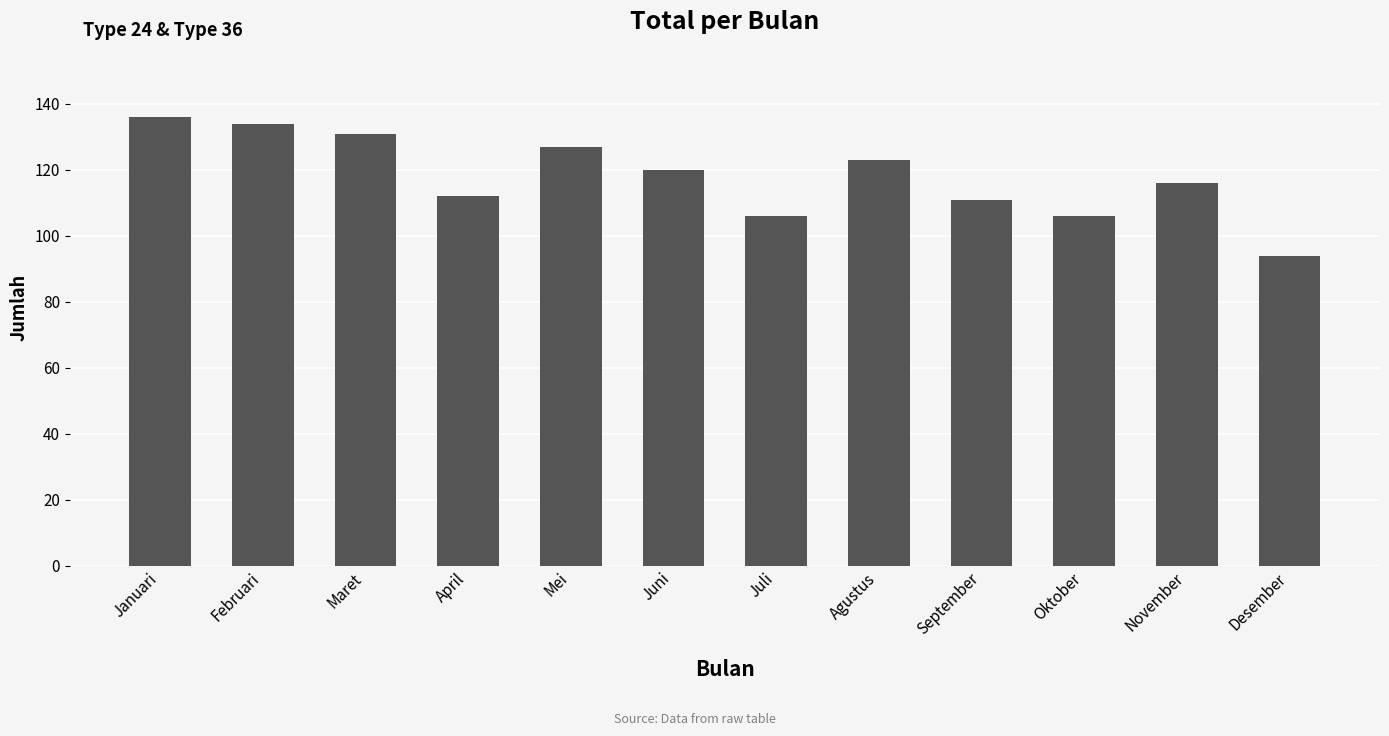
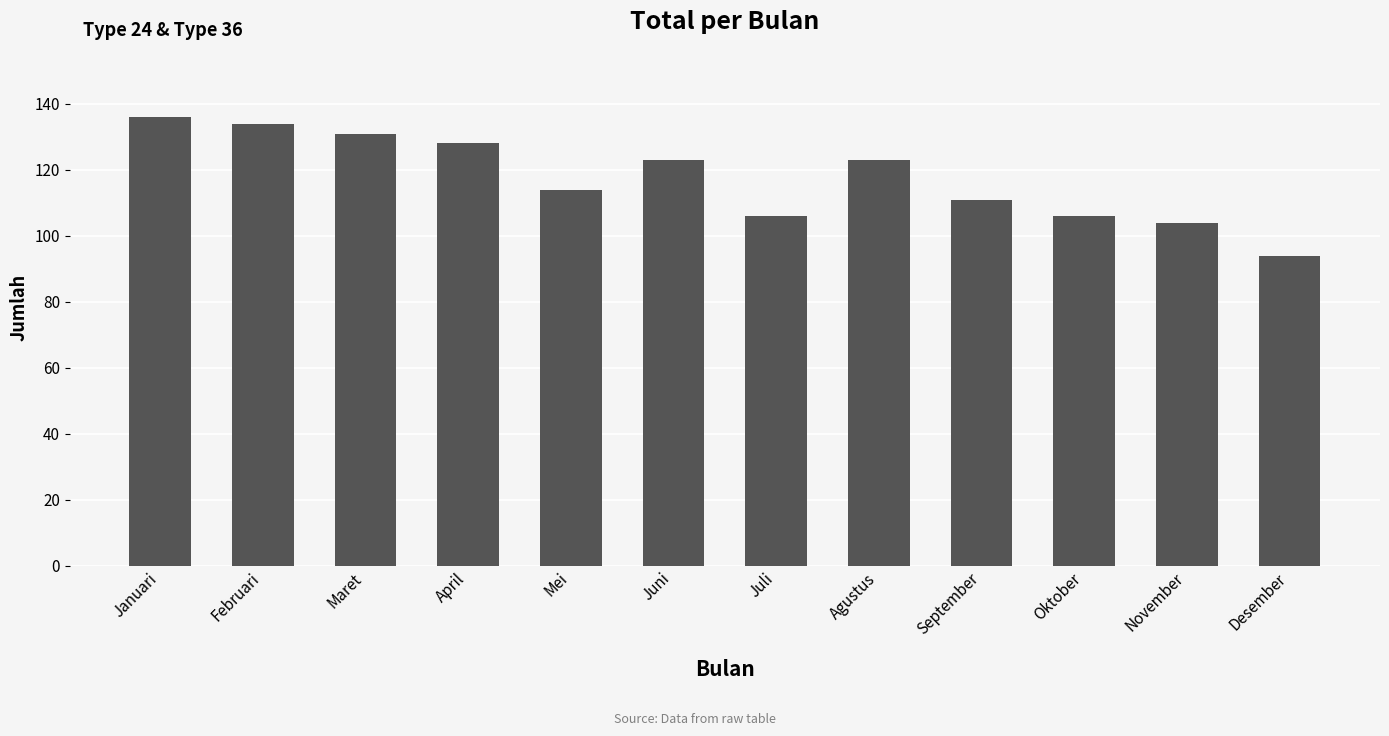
April: 112 -> 128
Mei: 127 -> 114
Juni: 120 -> 123
November: 116 -> 104
